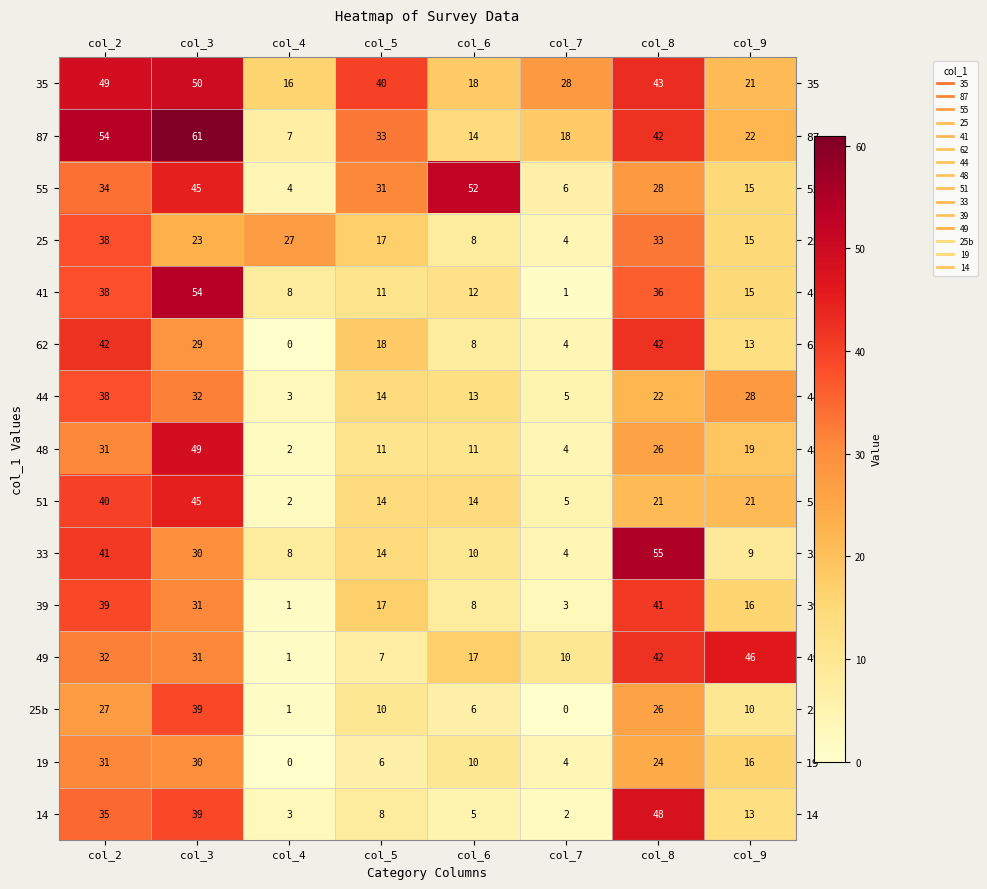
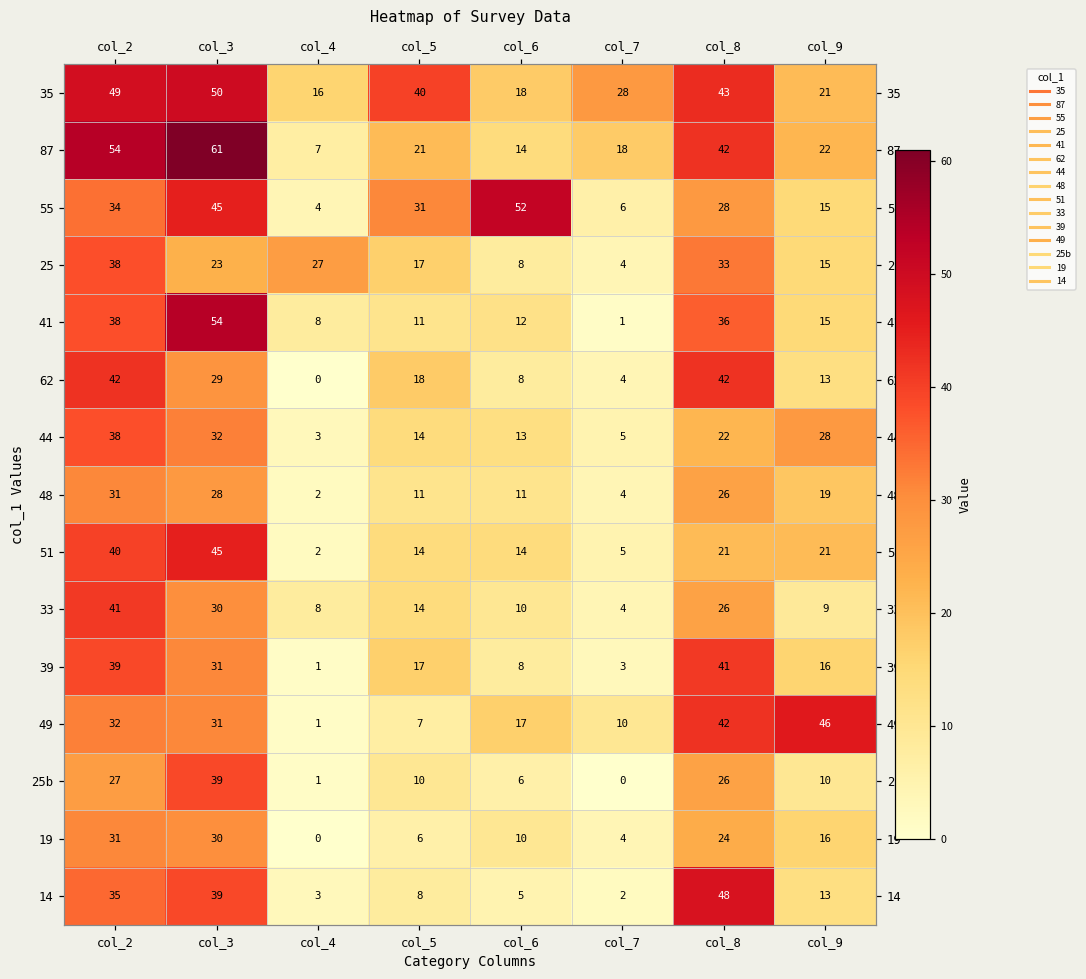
87, col_5: 33 -> 21
48, col_3: 49 -> 28
33, col_8: 55 -> 26
